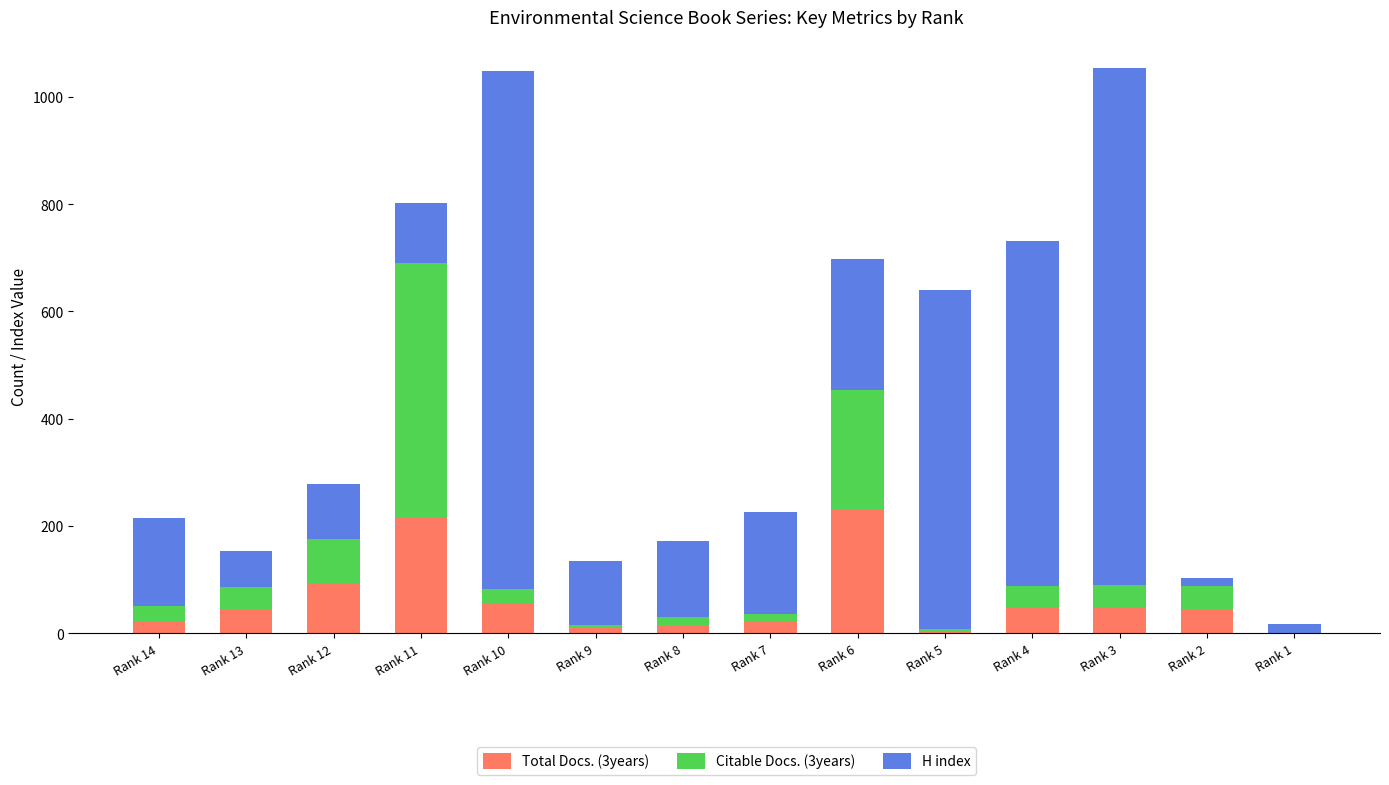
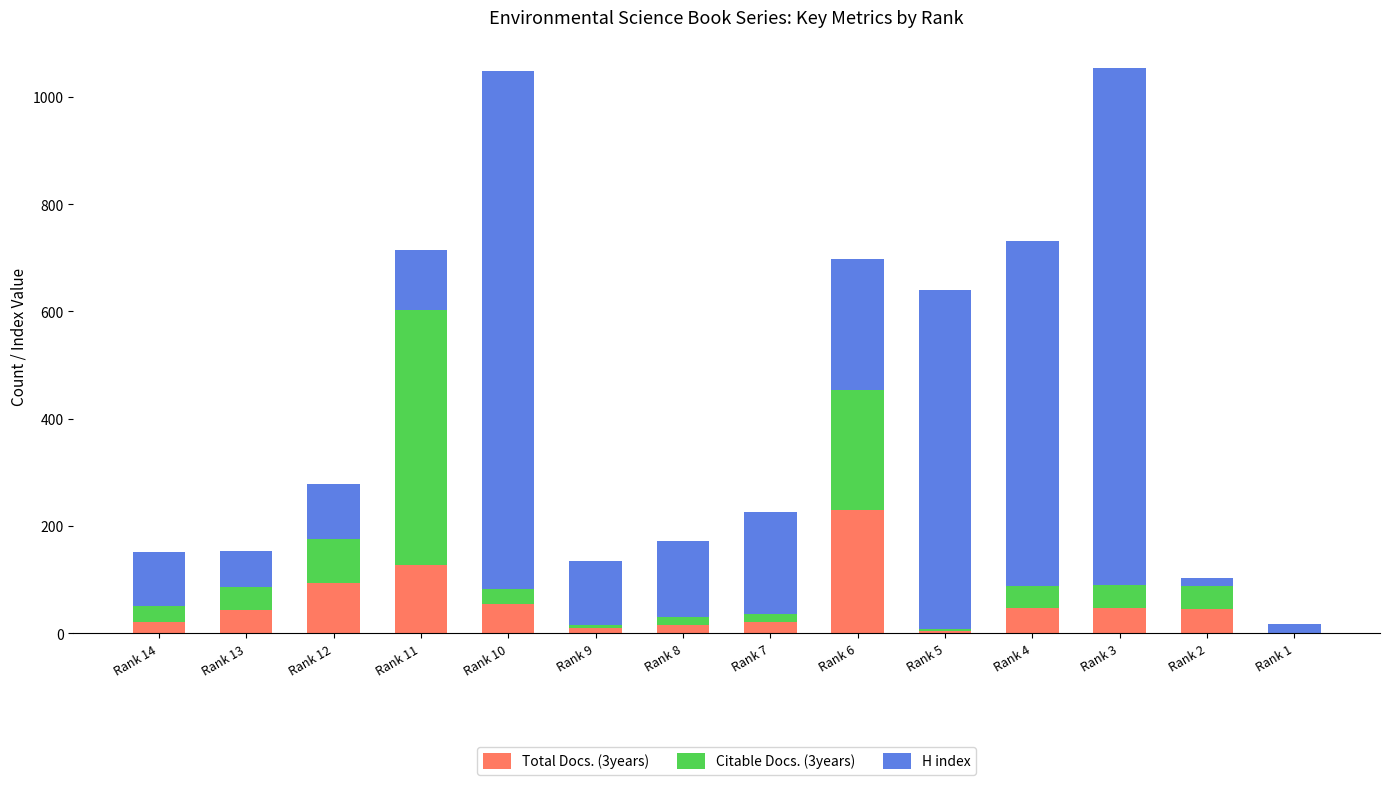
H index, Rank 14: 170 -> 100
Total Docs. (3years), Rank 11: 220 -> 130
